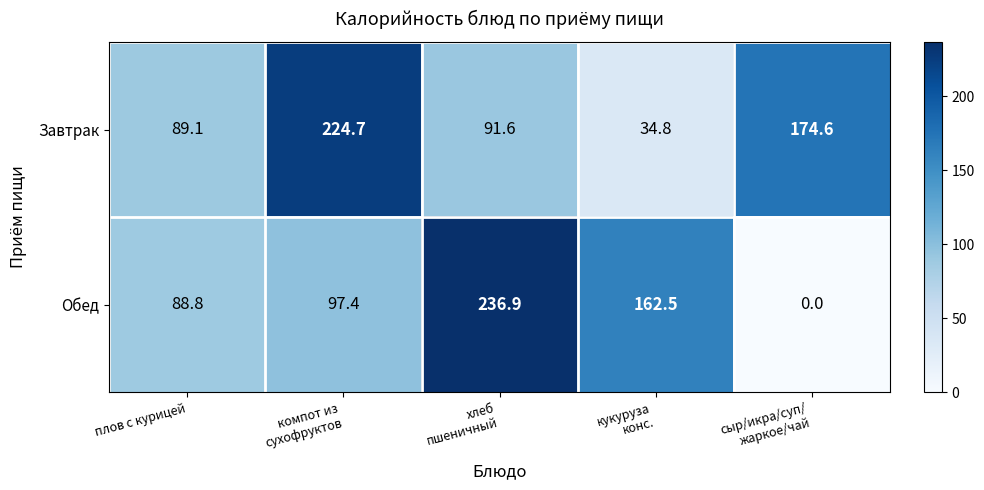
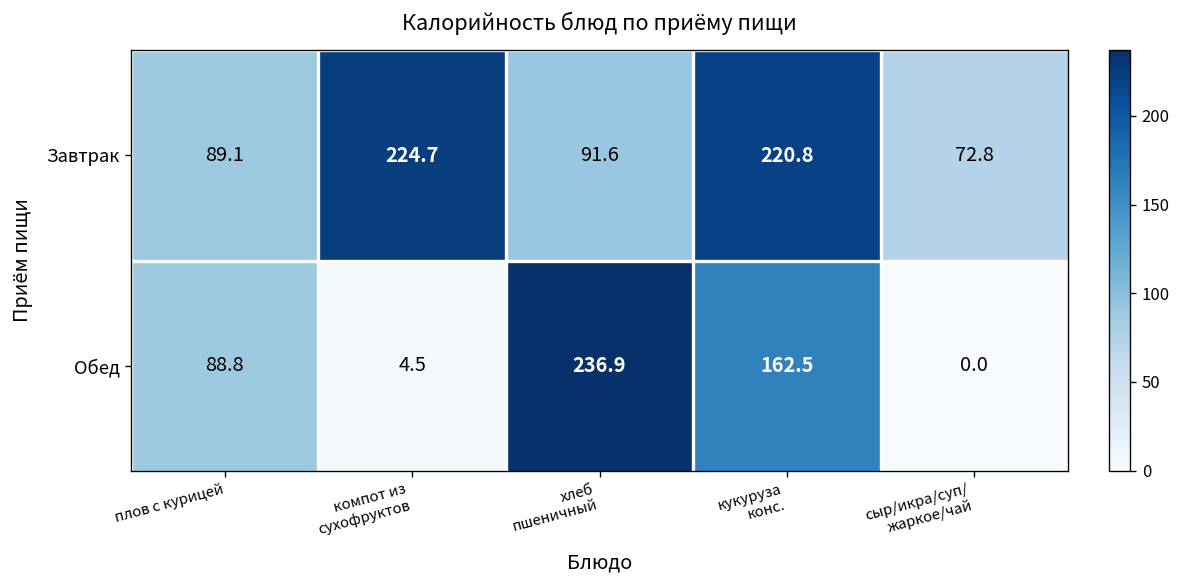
Завтрак, кукуруза конс.: 34.8 -> 220.8
Завтрак, сыр/икра/суп/ жаркое/чай: 174.6 -> 72.8
Обед, компот из сухофруктов: 97.4 -> 4.5
